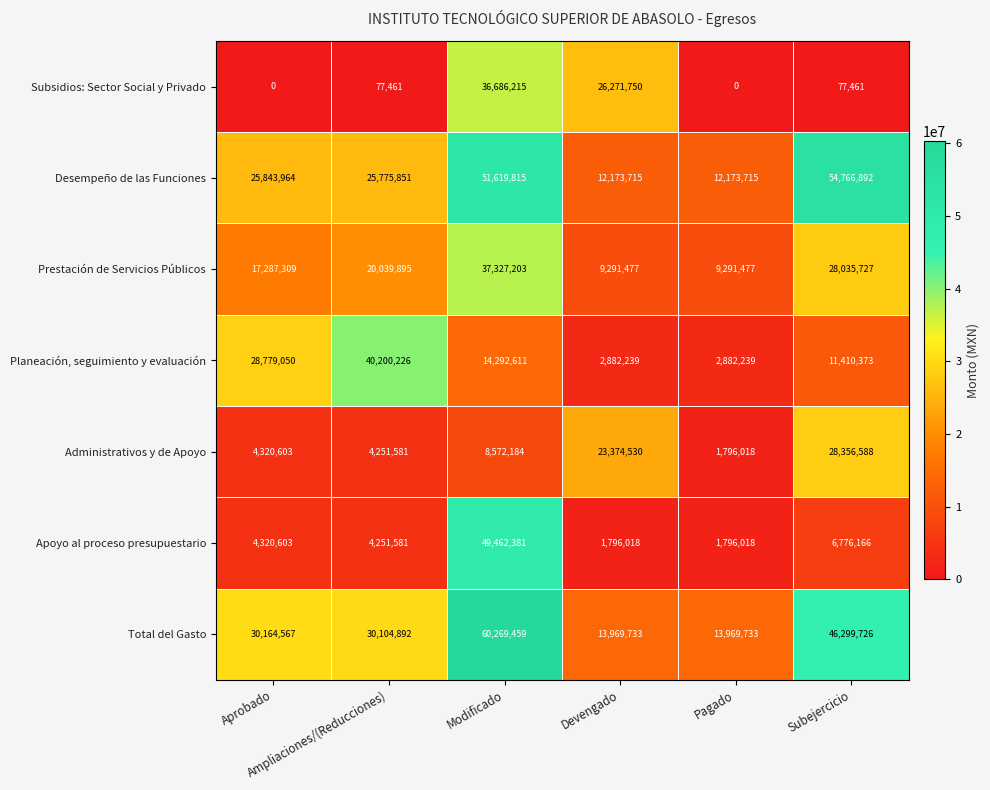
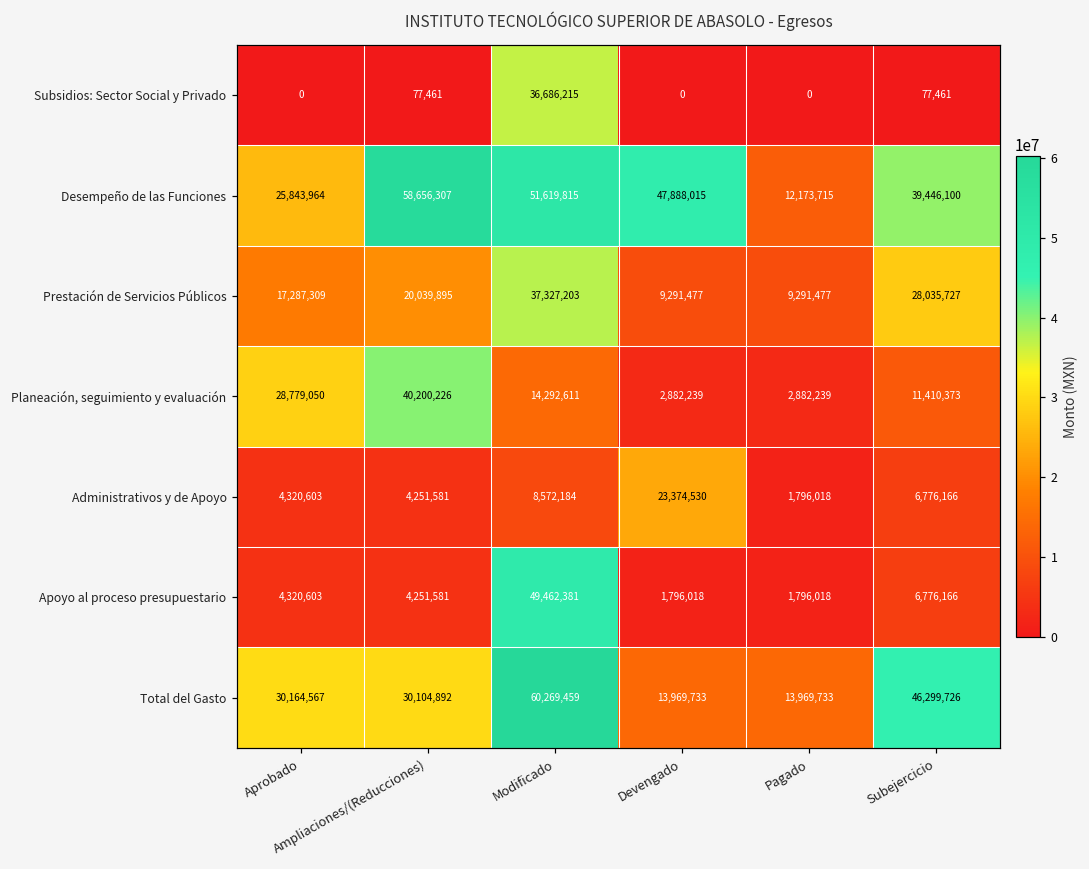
Subsidios: Sector Social y Privado, Devengado: 26,271,750 -> 0
Desempeño de las Funciones, Ampliaciones/(Reducciones): 25,775,851 -> 58,656,307
Desempeño de las Funciones, Devengado: 12,173,715 -> 47,888,015
Desempeño de las Funciones, Subejercicio: 54,766,892 -> 39,446,100
Administrativos y de Apoyo, Subejercicio: 28,356,588 -> 6,776,166
